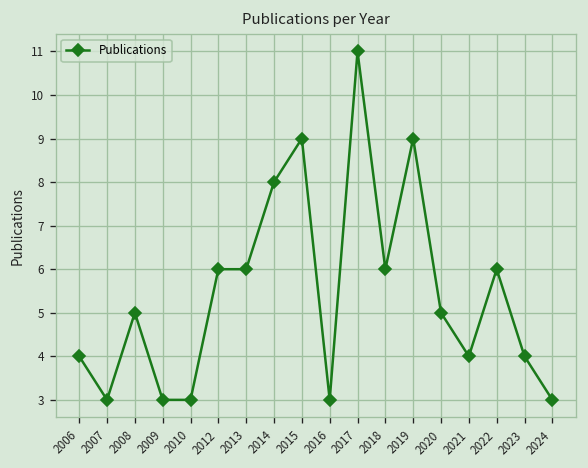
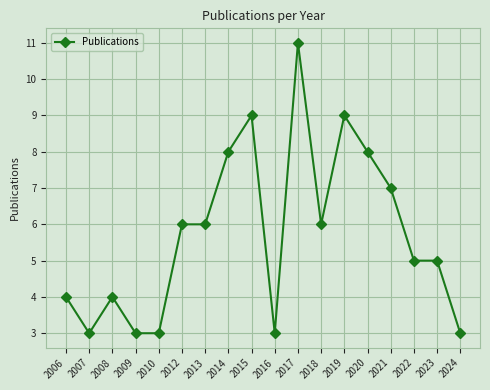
2008: 5 -> 4
2020: 5 -> 8
2021: 4 -> 7
2022: 6 -> 5
2023: 4 -> 5
